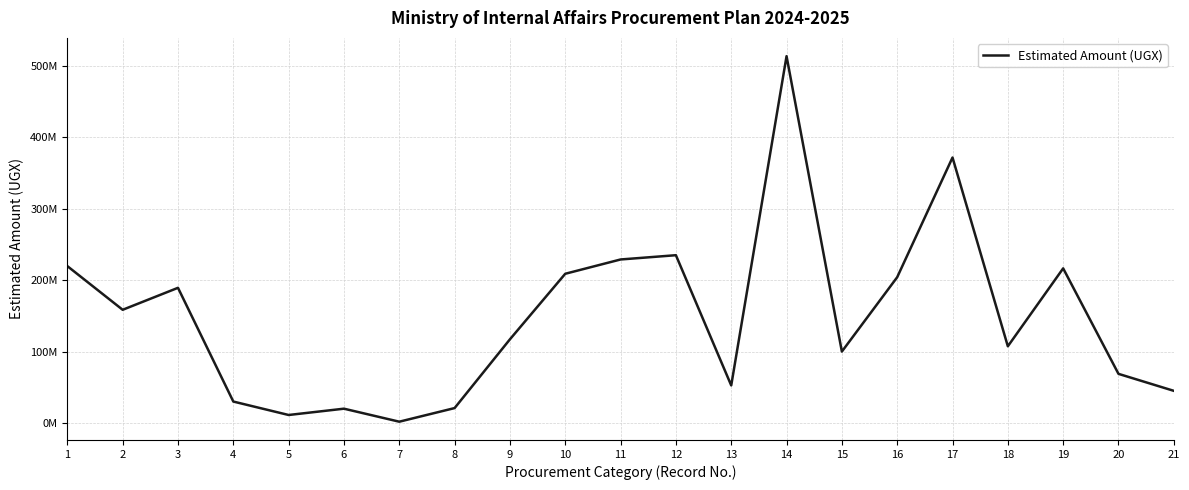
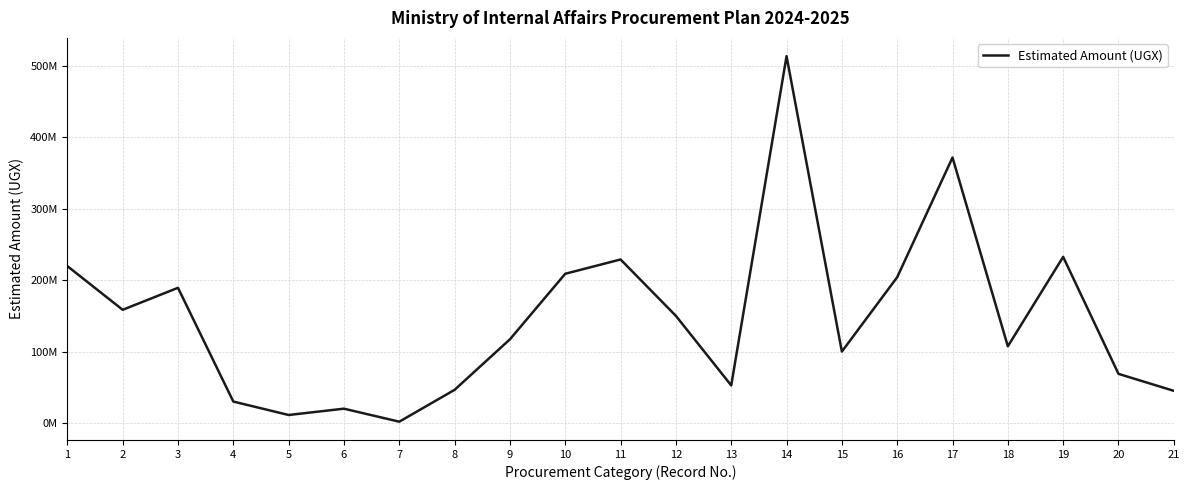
8: 20000000 -> 50000000
12: 230000000 -> 150000000
19: 220000000 -> 230000000
